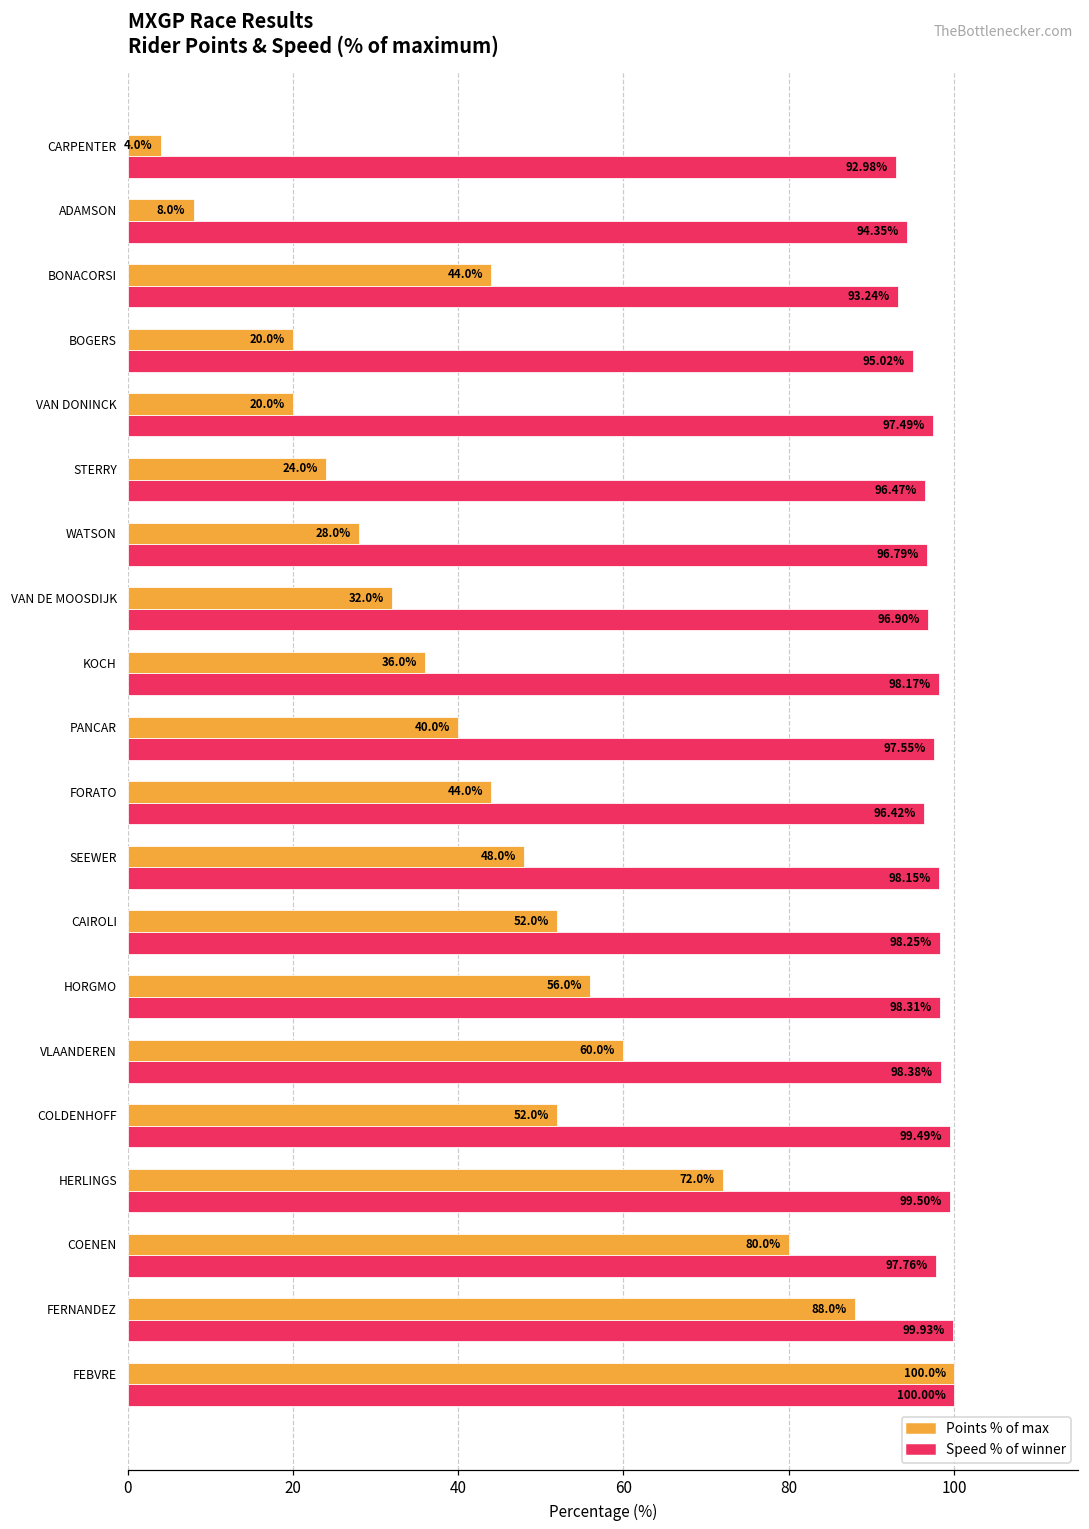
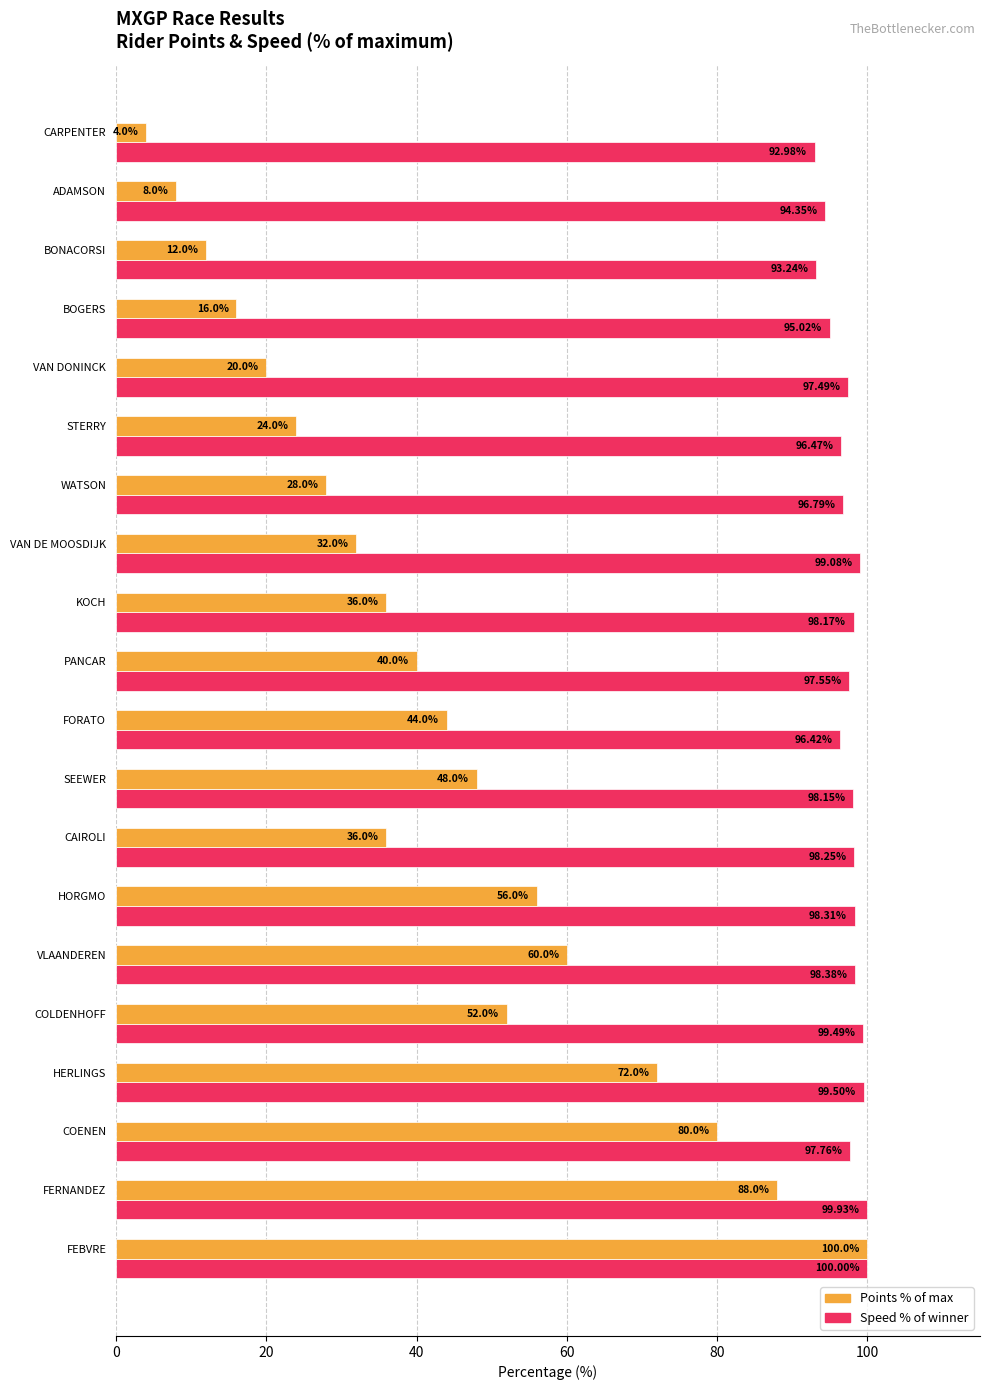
Points % of max, BONACORSI: 44.0% -> 12.0%
Points % of max, BOGERS: 20.0% -> 16.0%
Speed % of winner, VAN DE MOOSDIJK: 96.90% -> 99.08%
Points % of max, CAIROLI: 52.0% -> 36.0%
